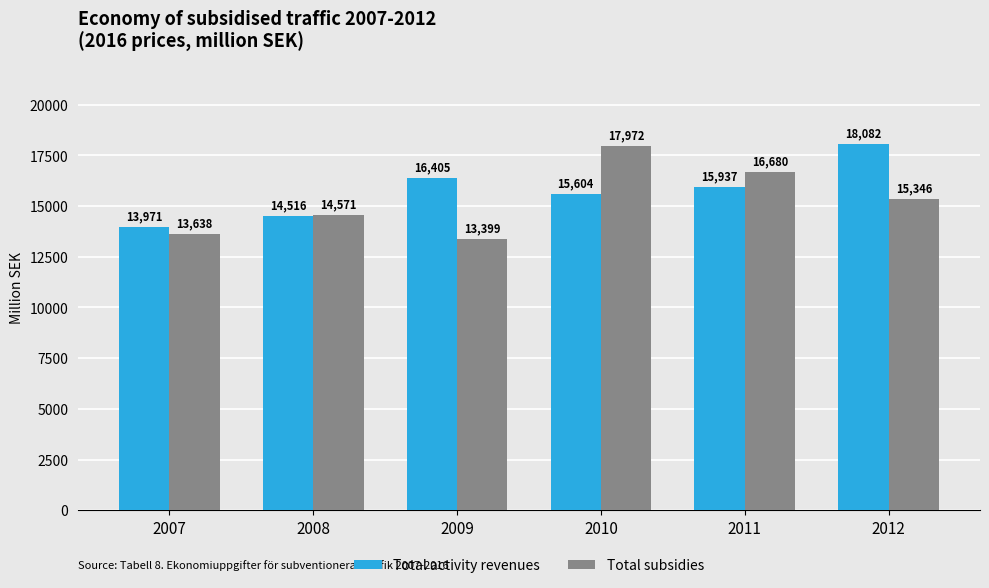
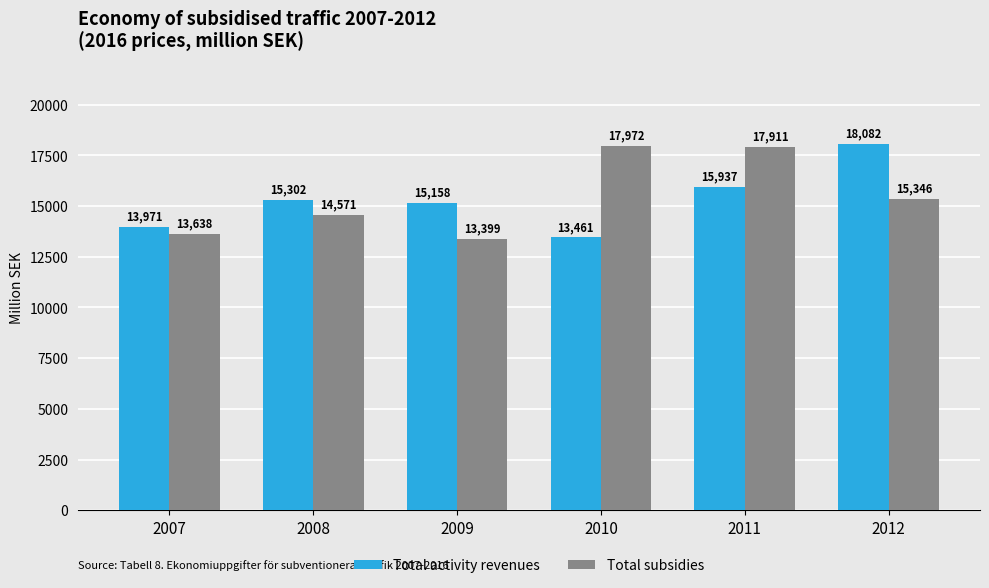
Total activity revenues, 2008: 14,516 -> 15,302
Total activity revenues, 2009: 16,405 -> 15,158
Total activity revenues, 2010: 15,604 -> 13,461
Total subsidies, 2011: 16,680 -> 17,911
